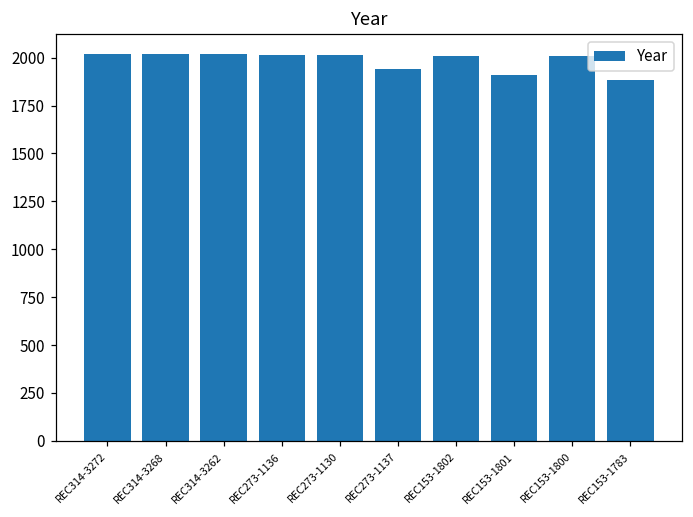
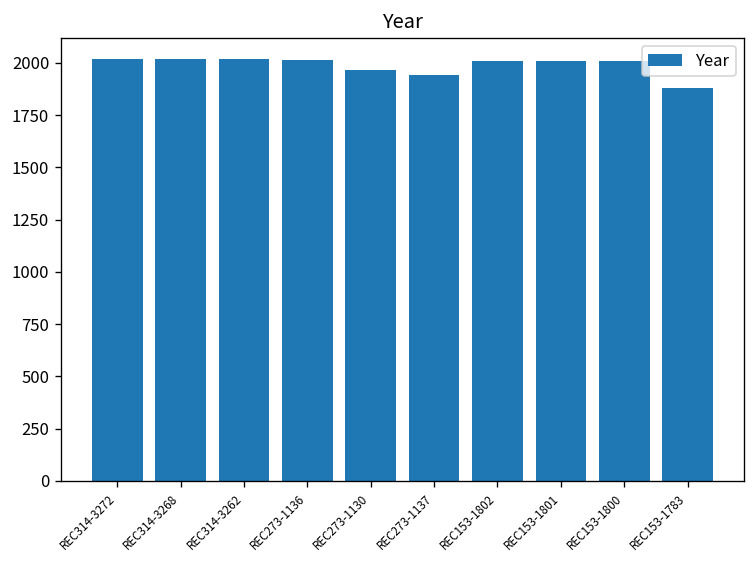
REC273-1130: 2020 -> 1970
REC153-1801: 1910 -> 2010
